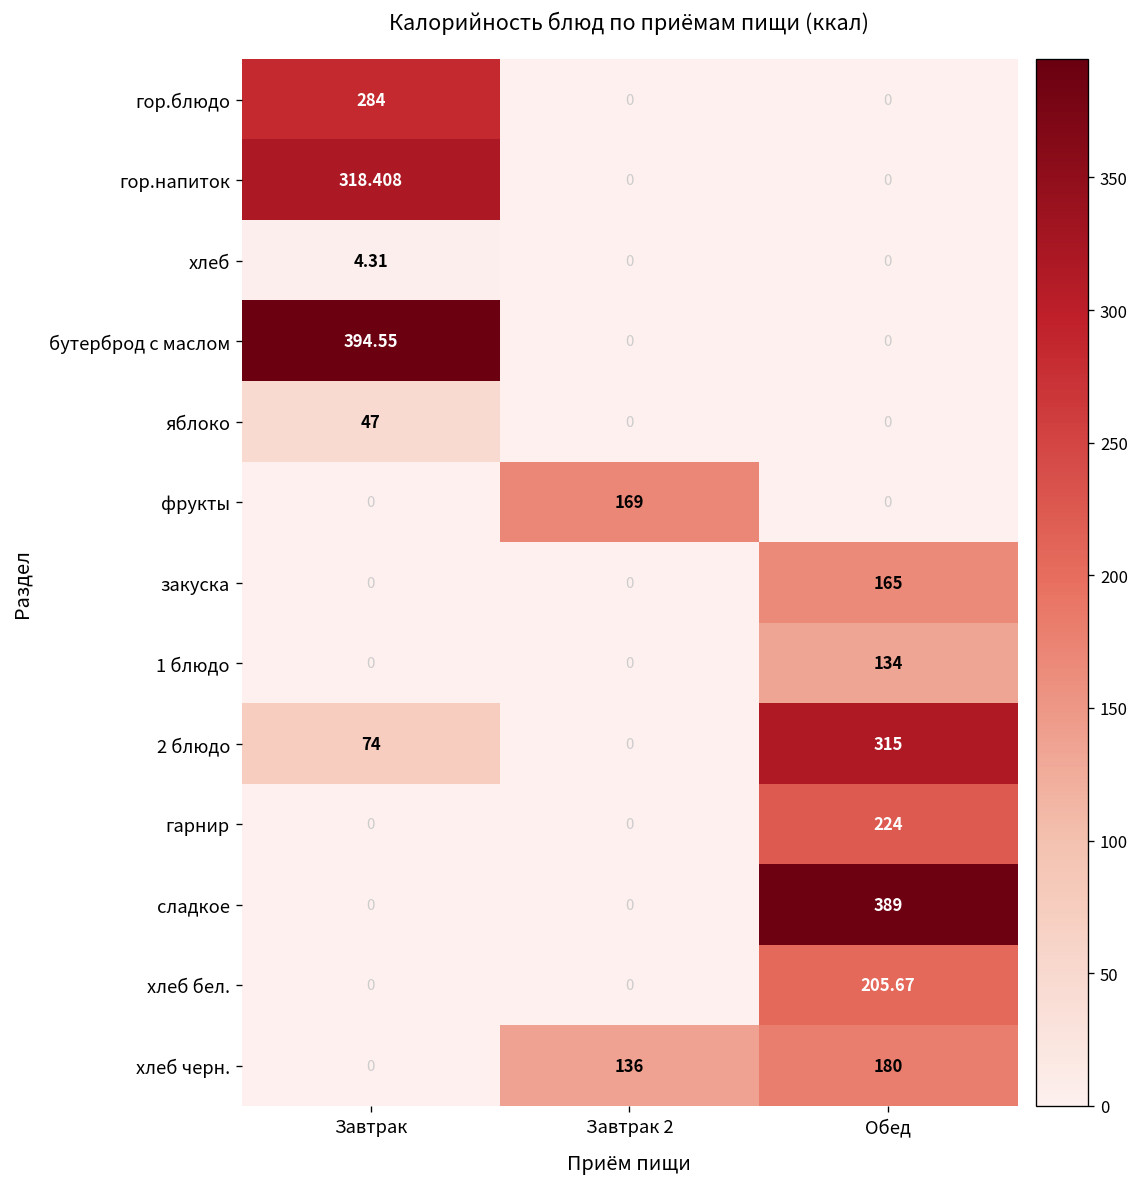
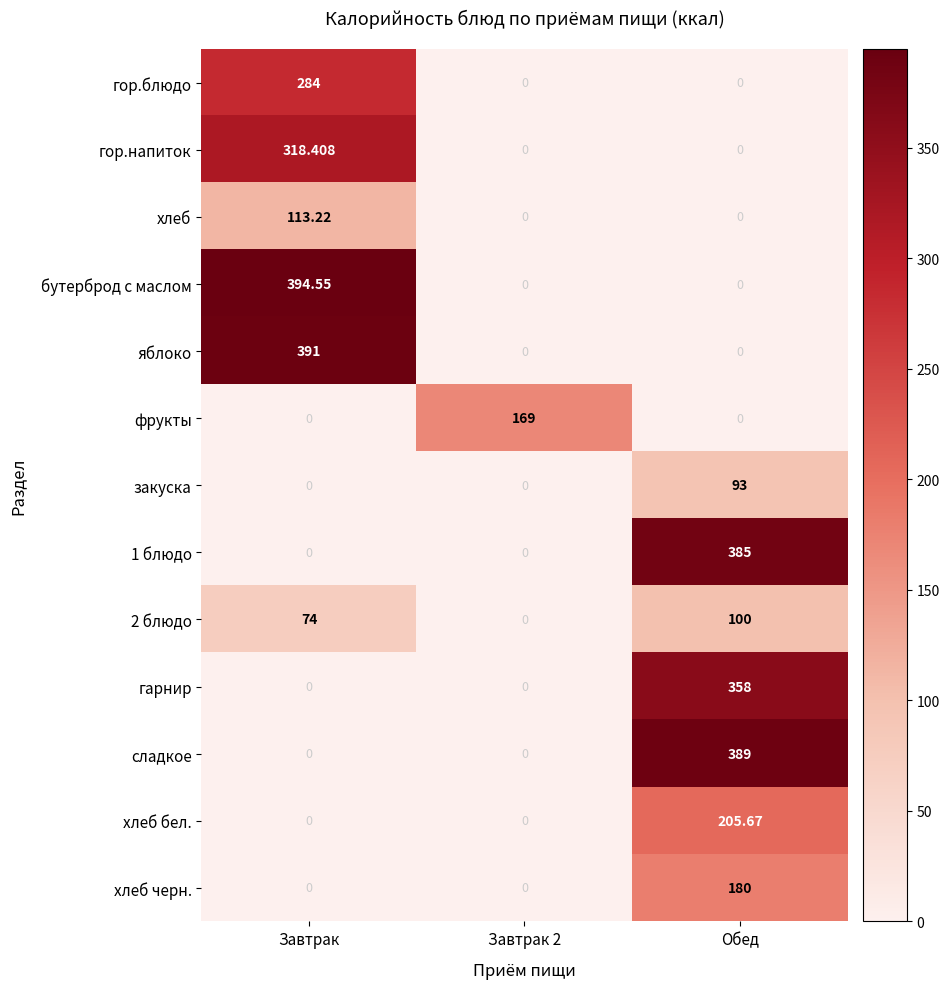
хлеб, Завтрак: 4.31 -> 113.22
яблоко, Завтрак: 47 -> 391
закуска, Обед: 165 -> 93
1 блюдо, Обед: 134 -> 385
2 блюдо, Обед: 315 -> 100
гарнир, Обед: 224 -> 358
хлеб черн., Завтрак 2: 136 -> 0
